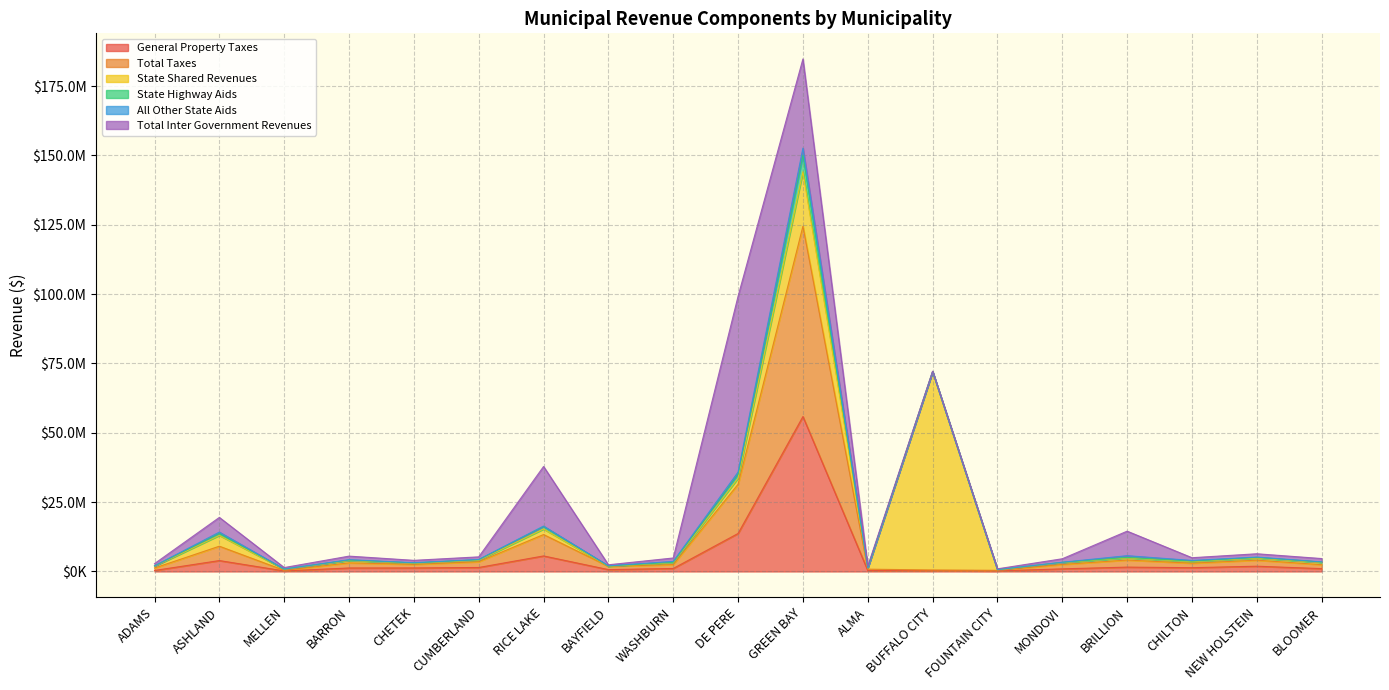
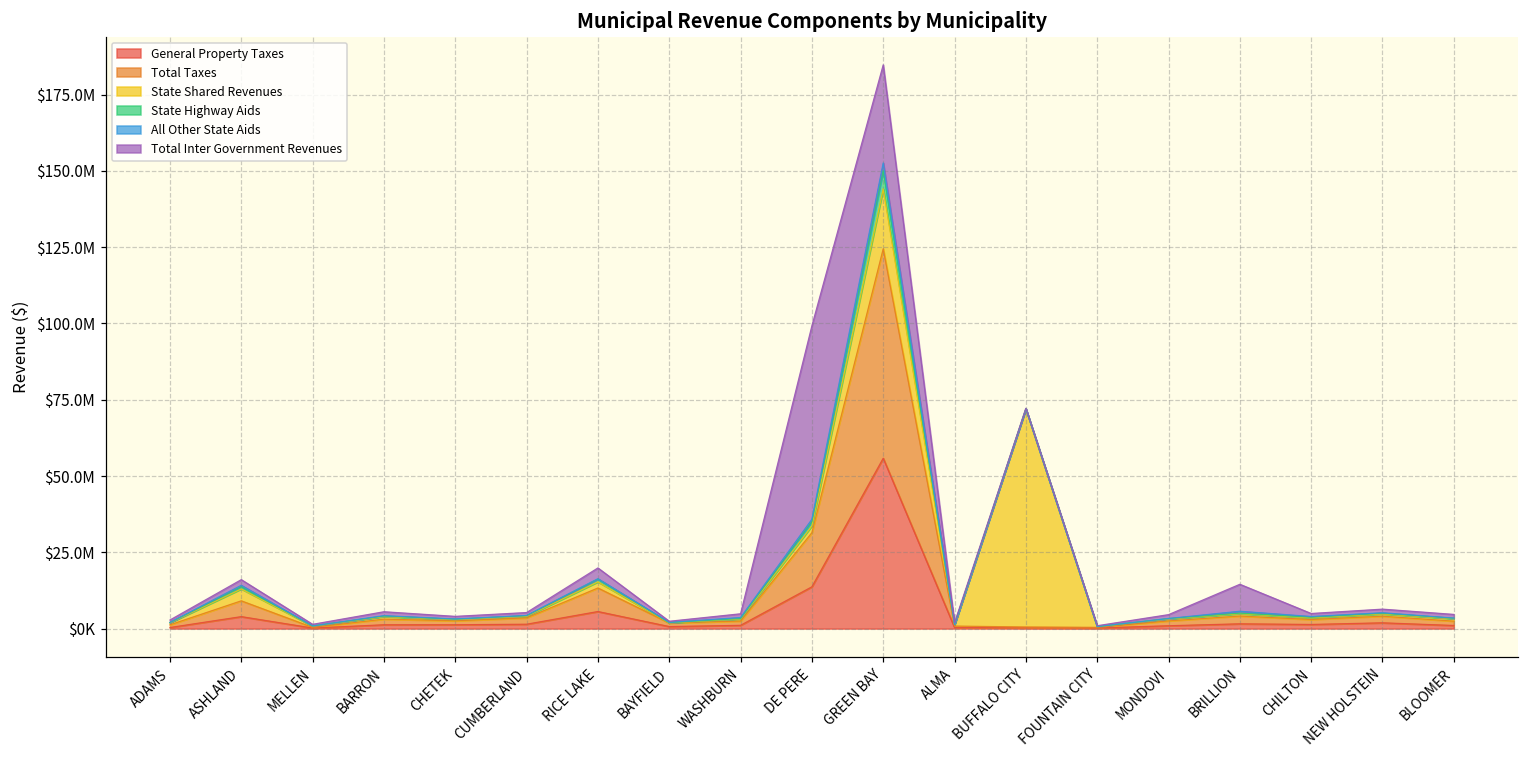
Total Inter Government Revenues, ASHLAND: $5000000 -> $2000000
Total Inter Government Revenues, RICE LAKE: $21000000 -> $4000000
